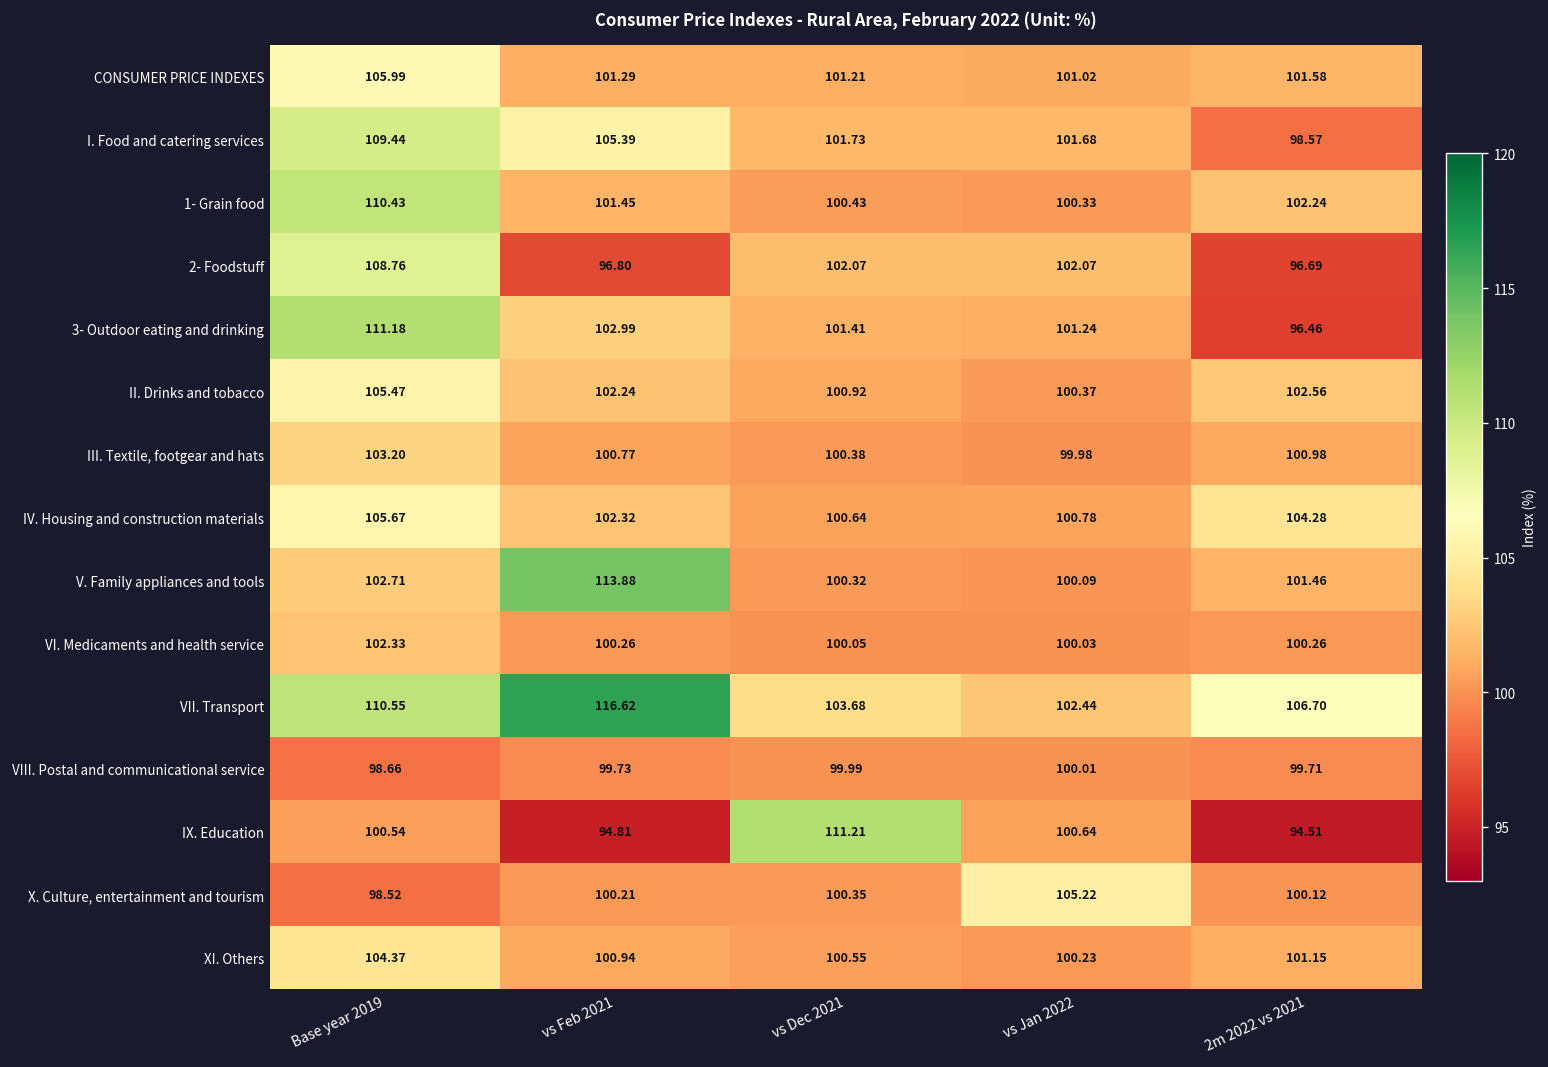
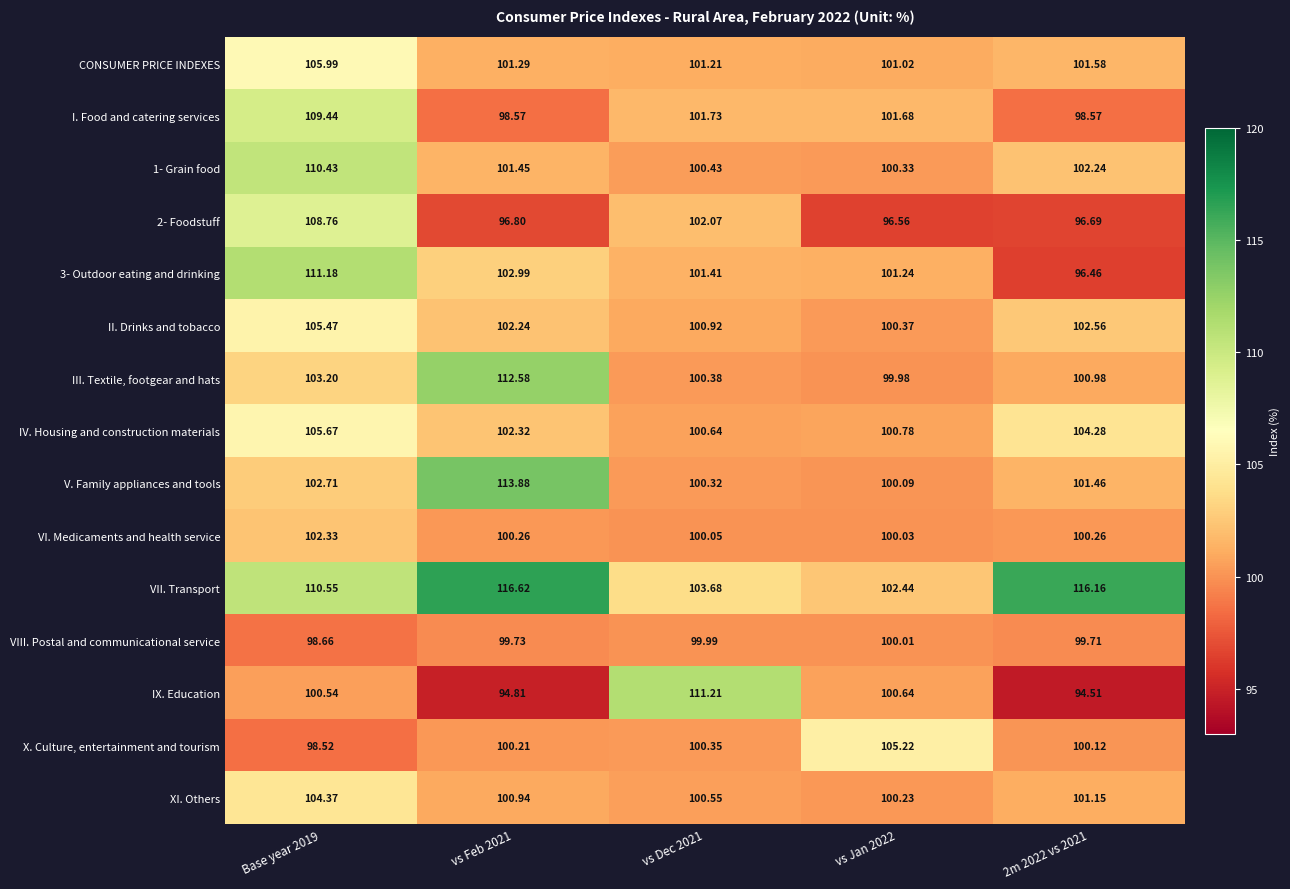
I. Food and catering services, vs Feb 2021: 105.39 -> 98.57
2- Foodstuff, vs Jan 2022: 102.07 -> 96.56
III. Textile, footgear and hats, vs Feb 2021: 100.77 -> 112.58
VII. Transport, 2m 2022 vs 2021: 106.70 -> 116.16
